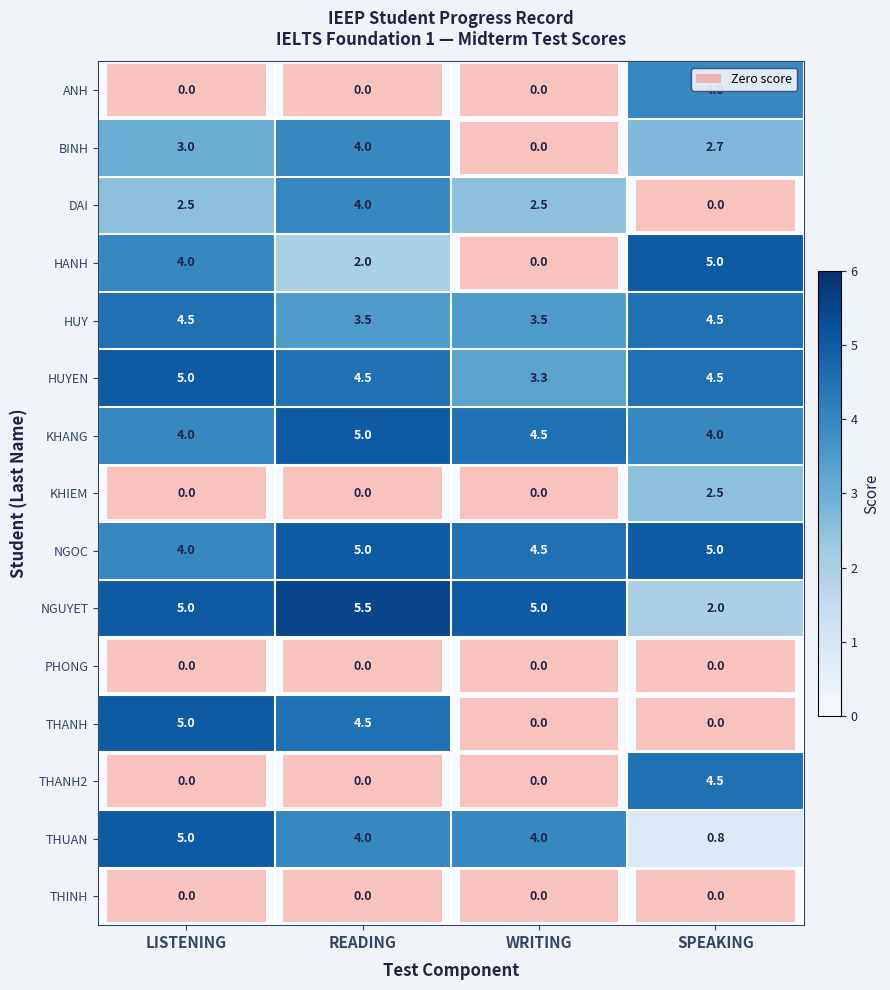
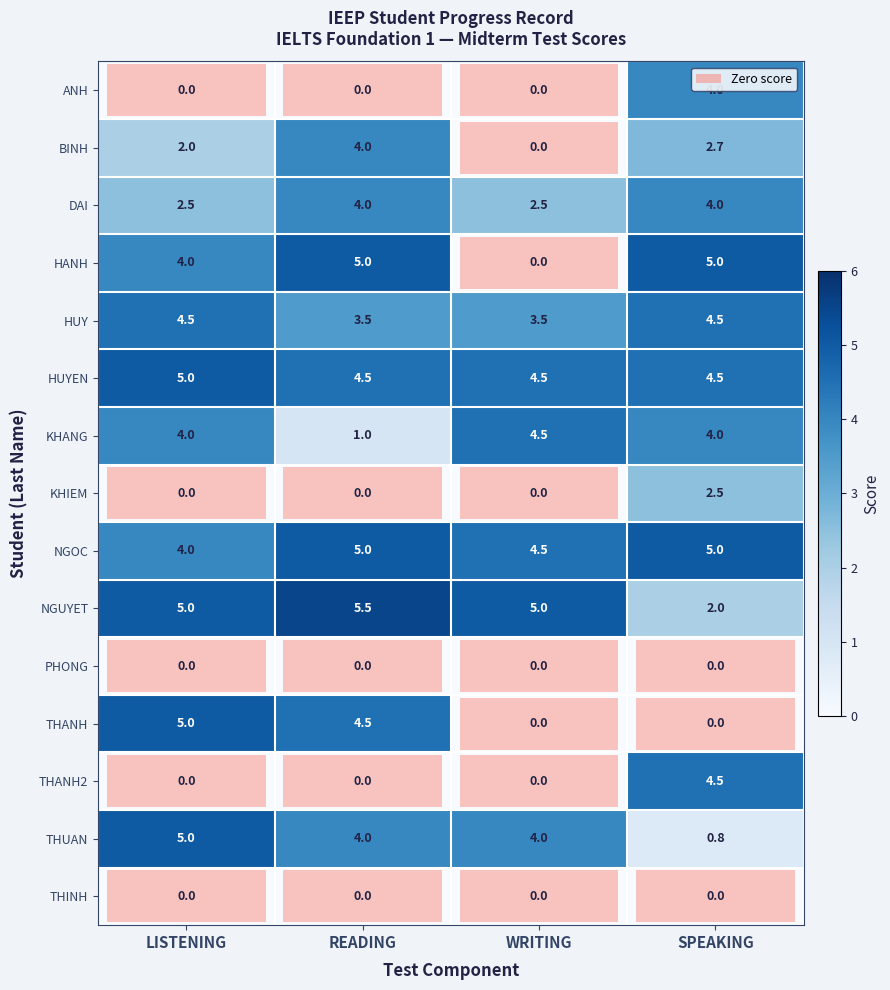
BINH, LISTENING: 3.0 -> 2.0
DAI, SPEAKING: 0.0 -> 4.0
HANH, READING: 2.0 -> 5.0
HUYEN, WRITING: 3.3 -> 4.5
KHANG, READING: 5.0 -> 1.0
